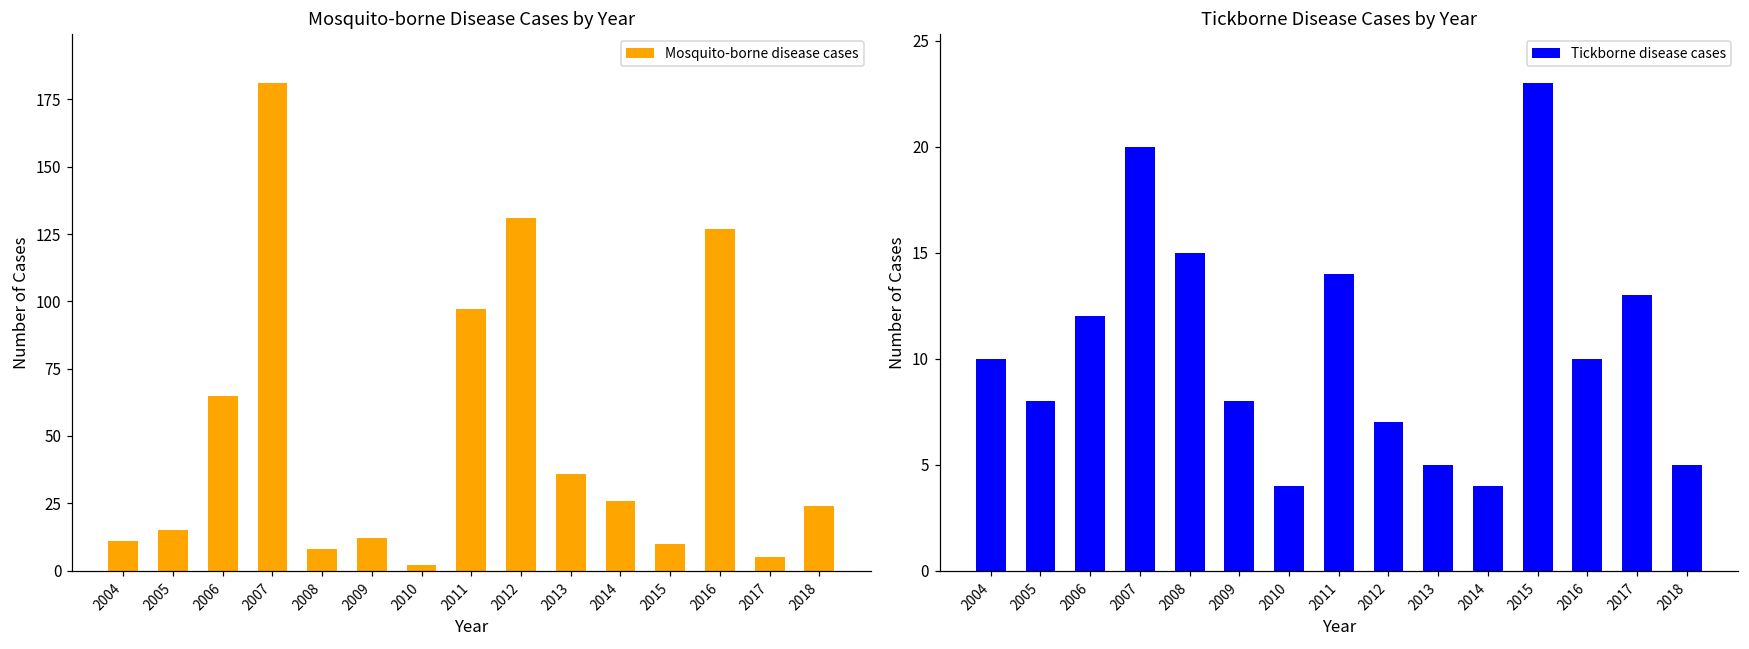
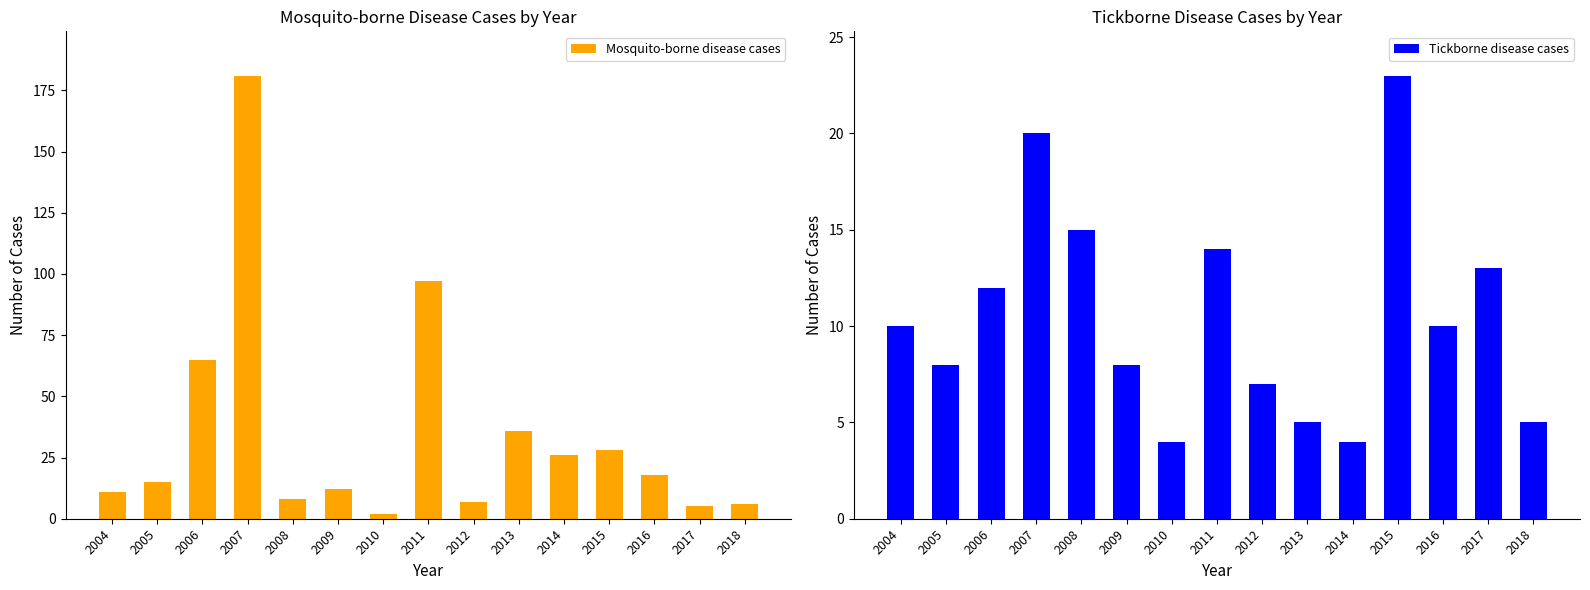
Mosquito-borne Disease Cases by Year, 2012: 131 -> 7
Mosquito-borne Disease Cases by Year, 2015: 10 -> 28
Mosquito-borne Disease Cases by Year, 2016: 127 -> 18
Mosquito-borne Disease Cases by Year, 2018: 24 -> 6
